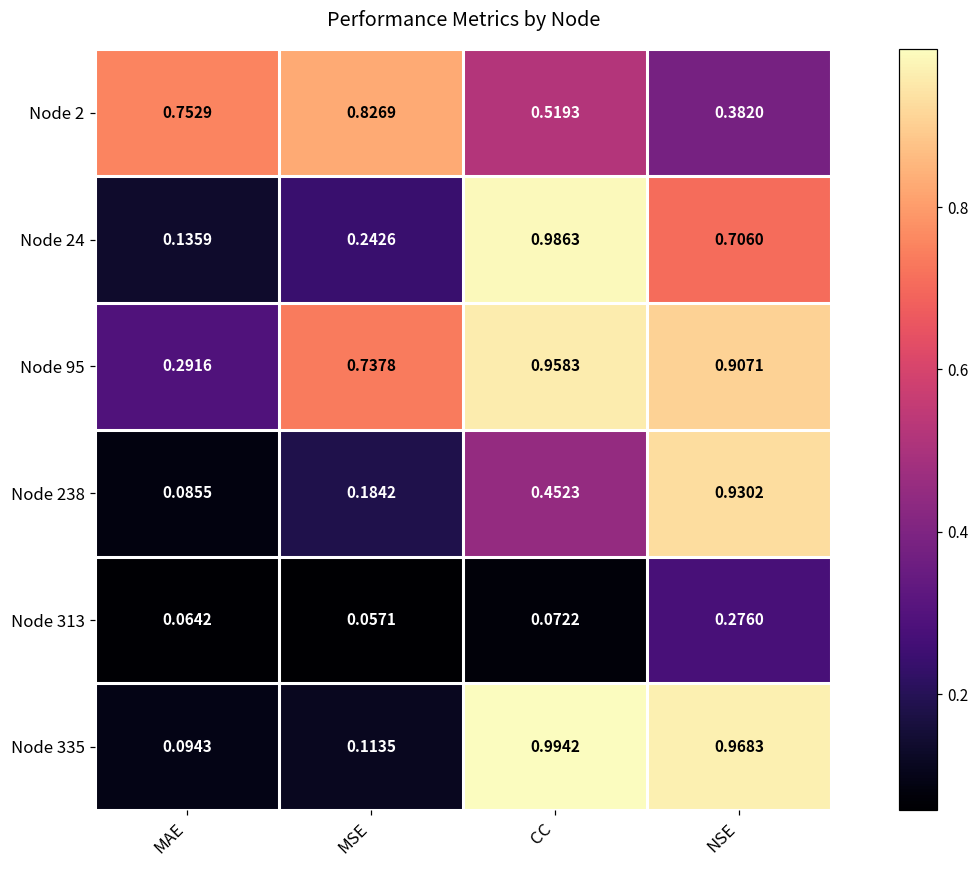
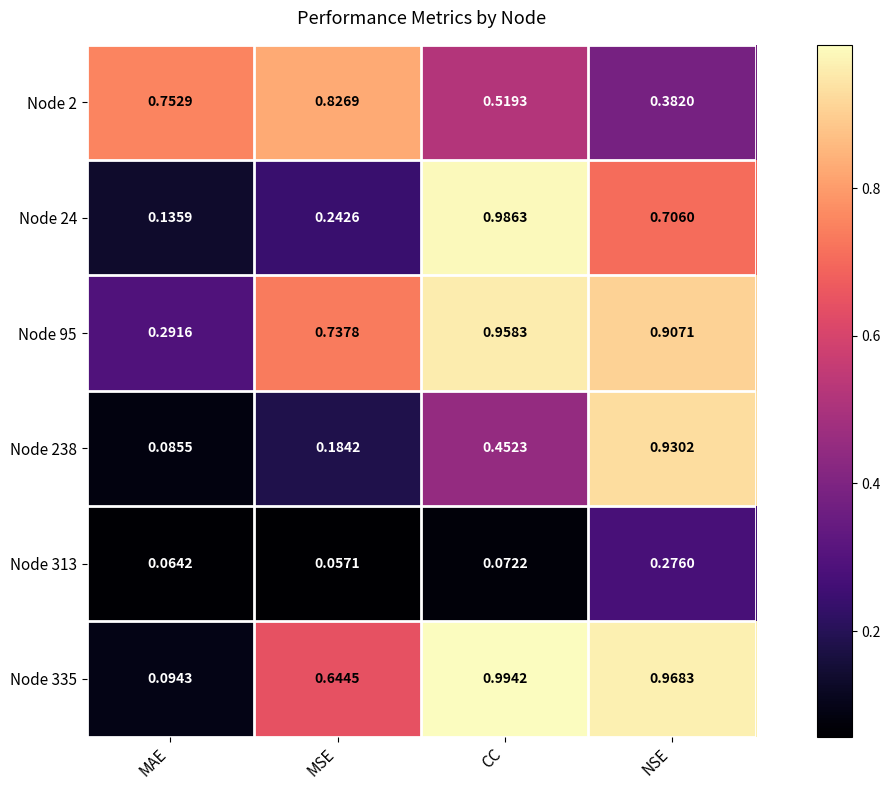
Node 335, MSE: 0.1135 -> 0.6445
